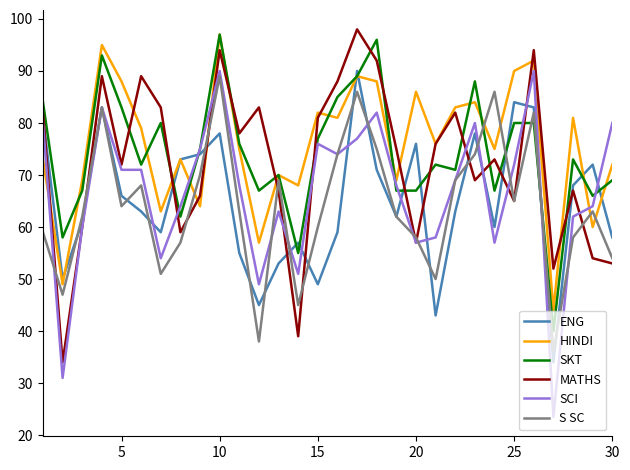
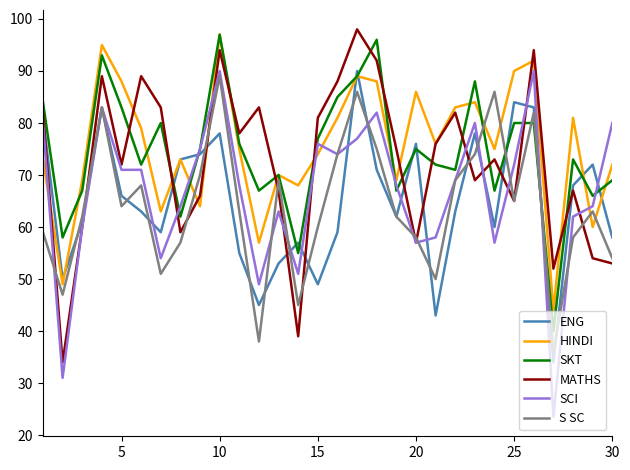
HINDI, 15: 82 -> 74
SKT, 20: 67 -> 75
